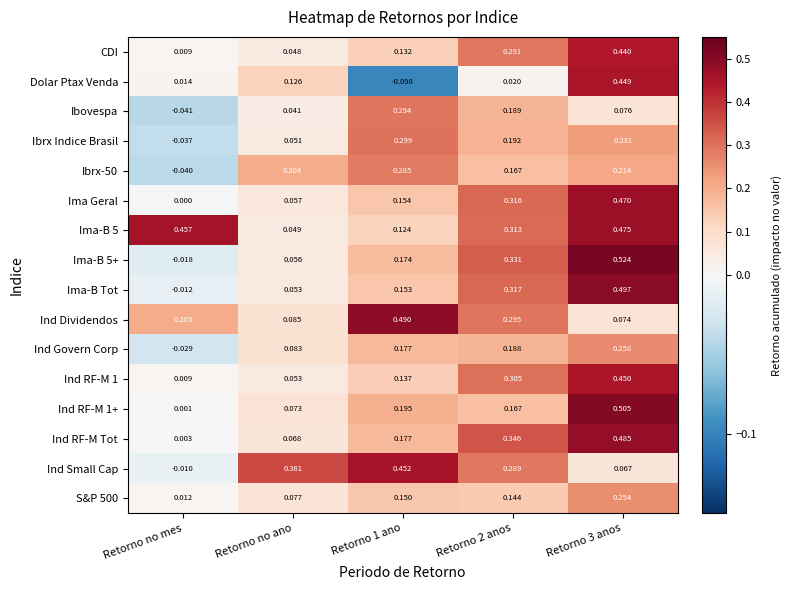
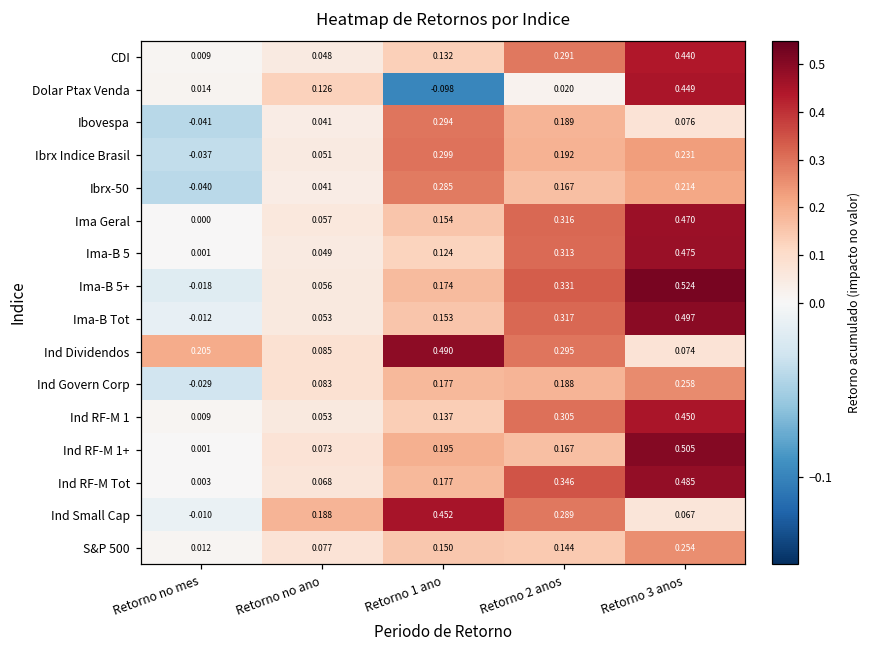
Ibrx-50, Retorno no ano: 0.204 -> 0.041
Ima-B 5, Retorno no mes: 0.457 -> 0.001
Ind Small Cap, Retorno no ano: 0.361 -> 0.188
